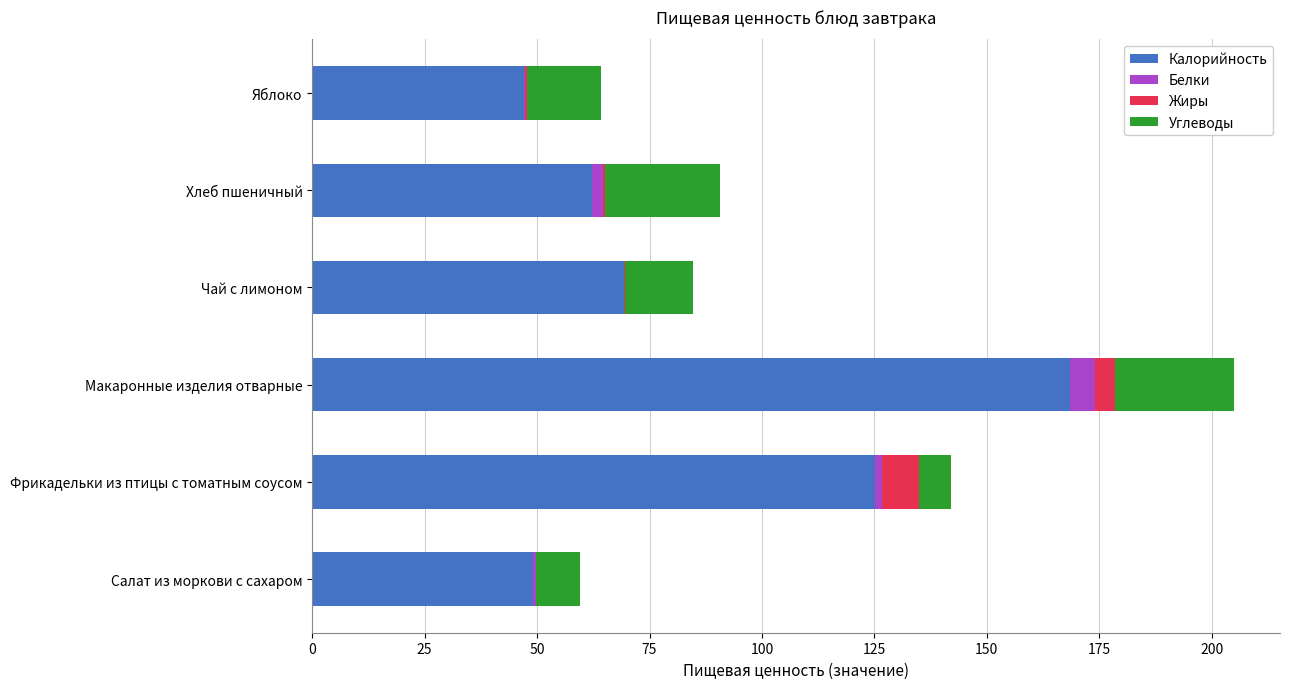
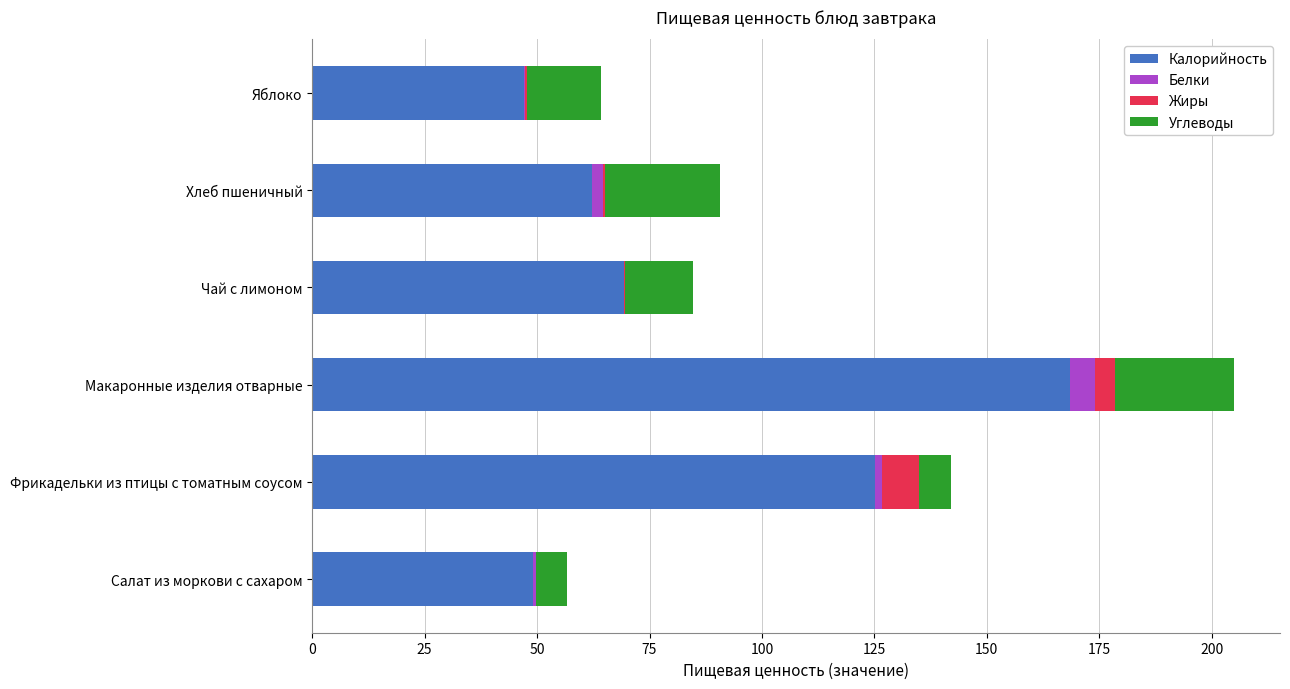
Углеводы, Салат из моркови с сахаром: 10 -> 7
